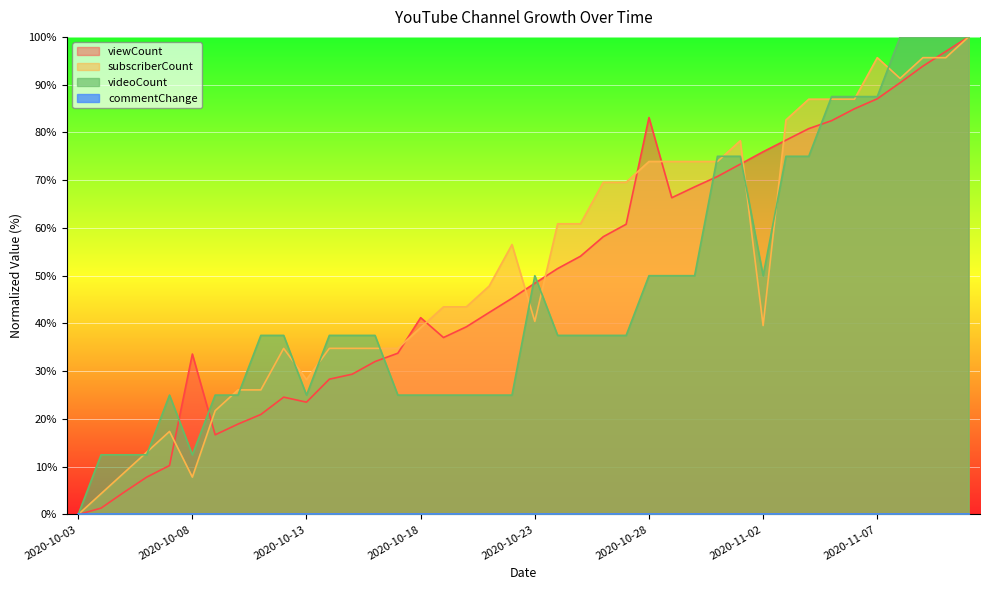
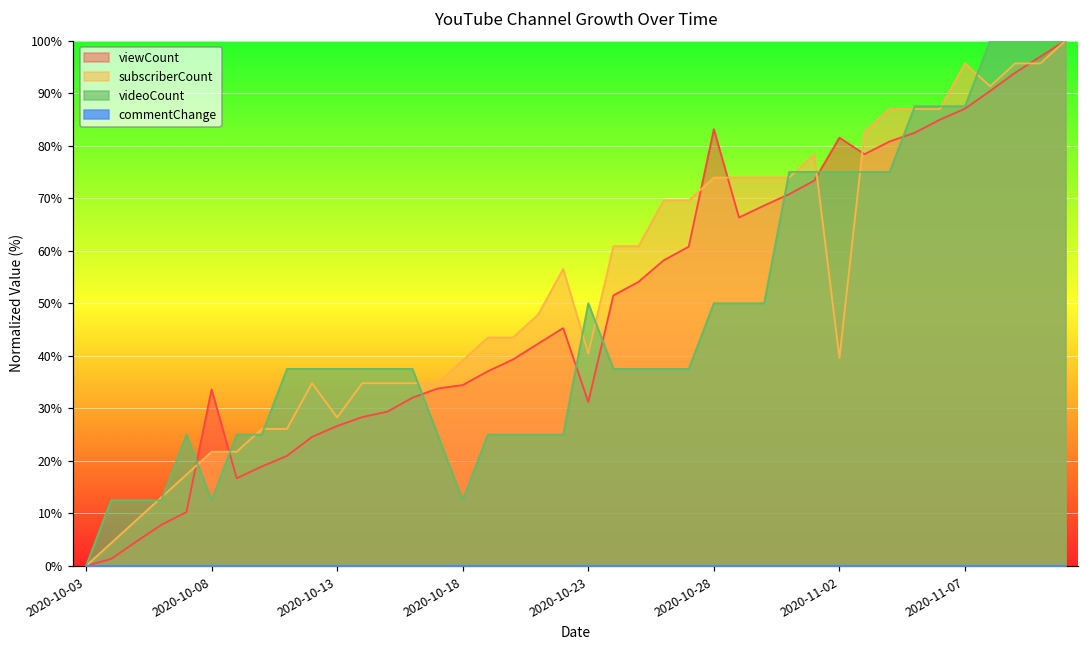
subscriberCount, 2020-10-08: 8% -> 22%
viewCount, 2020-10-13: 24% -> 27%
videoCount, 2020-10-13: 25% -> 38%
viewCount, 2020-10-18: 41% -> 34%
videoCount, 2020-10-18: 25% -> 13%
viewCount, 2020-10-23: 48% -> 31%
viewCount, 2020-11-02: 76% -> 82%
videoCount, 2020-11-02: 50% -> 75%
